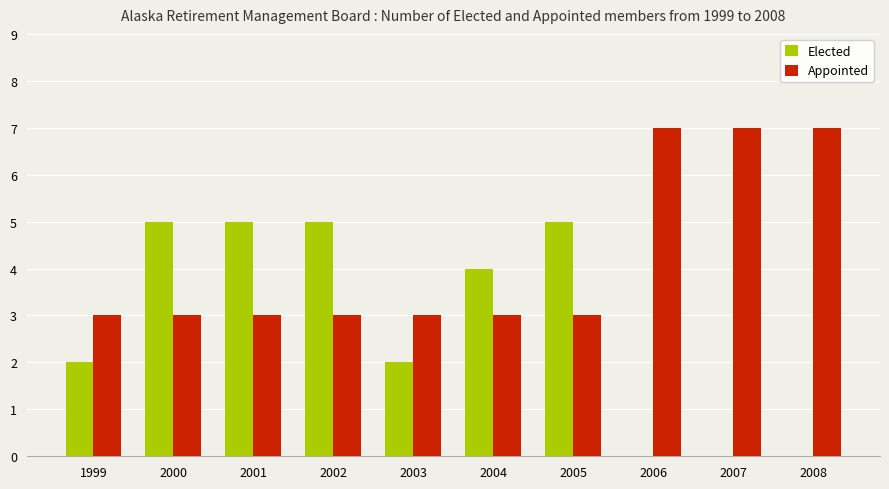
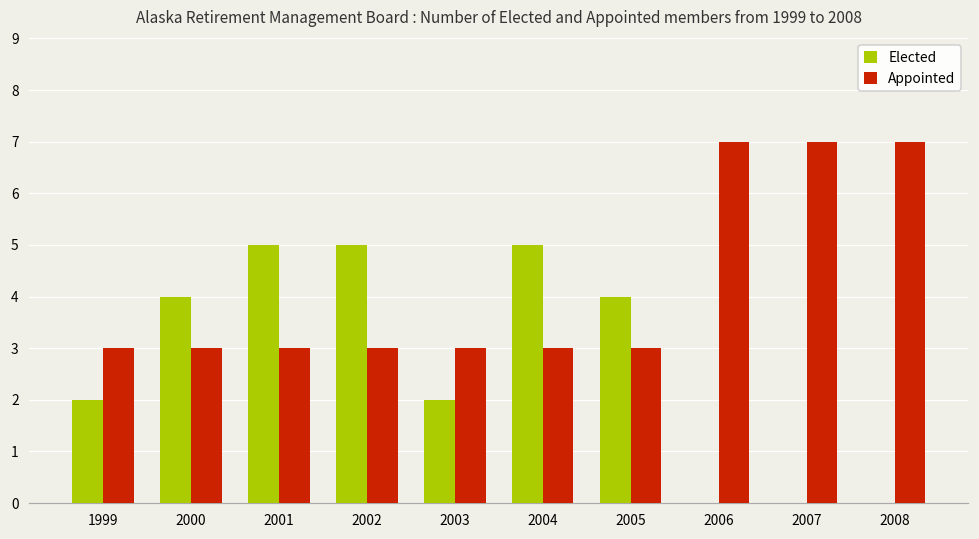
Elected, 2000: 5 -> 4
Elected, 2004: 4 -> 5
Elected, 2005: 5 -> 4
